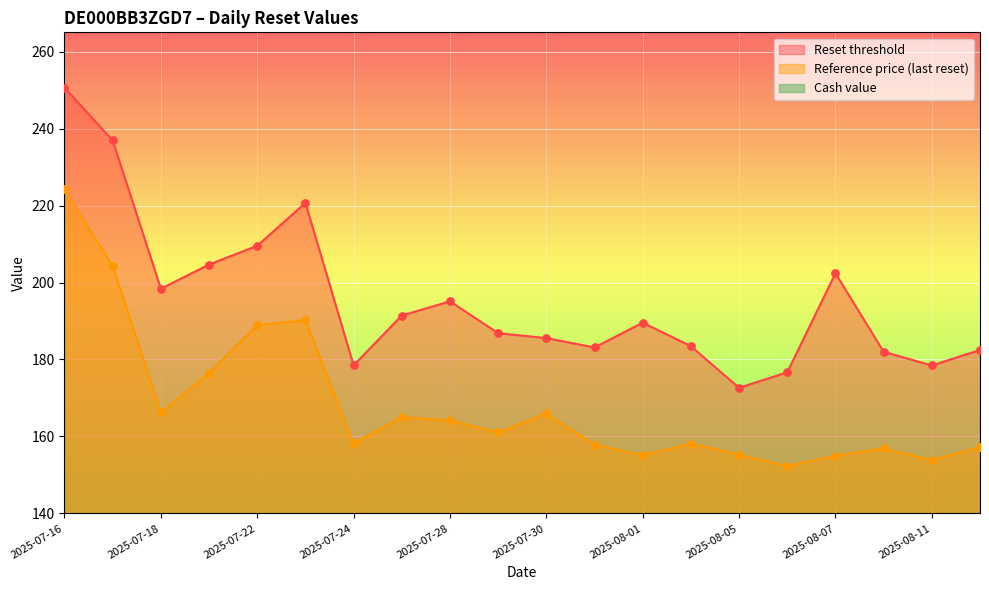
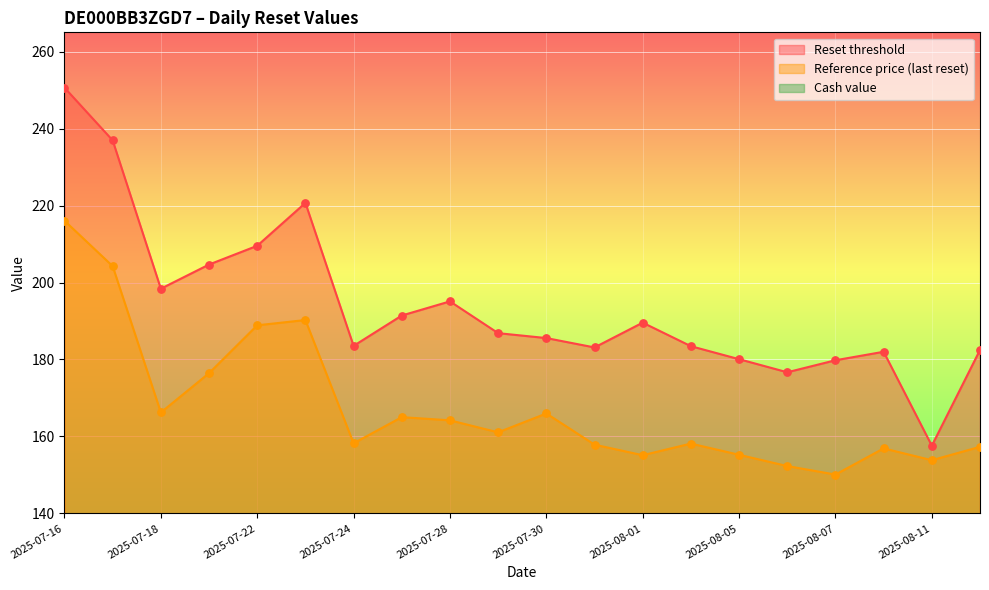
Reference price (last reset), 2025-07-16: 224 -> 216
Reset threshold, 2025-07-24: 178 -> 184
Reset threshold, 2025-08-05: 173 -> 180
Reset threshold, 2025-08-07: 202 -> 180
Reference price (last reset), 2025-08-07: 155 -> 150
Reset threshold, 2025-08-11: 178 -> 158
